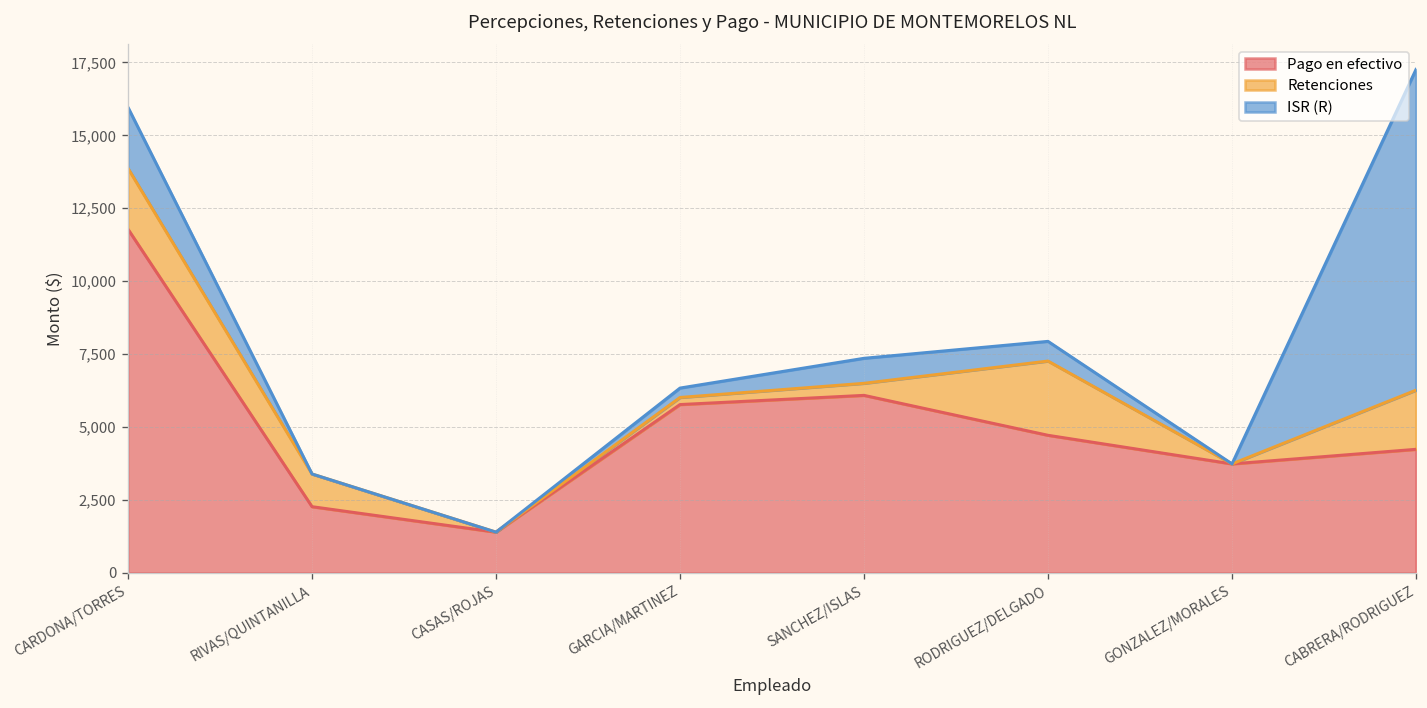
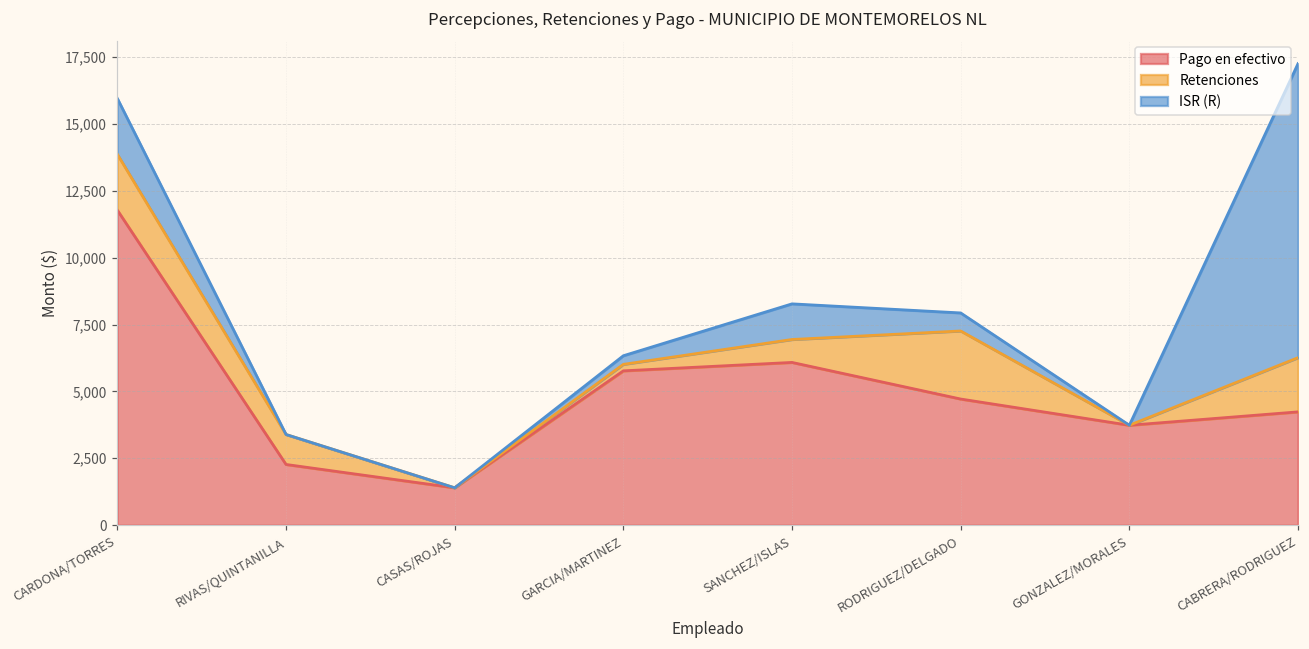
Retenciones, SANCHEZ/ISLAS: 400 -> 900
ISR (R), SANCHEZ/ISLAS: 900 -> 1,300
